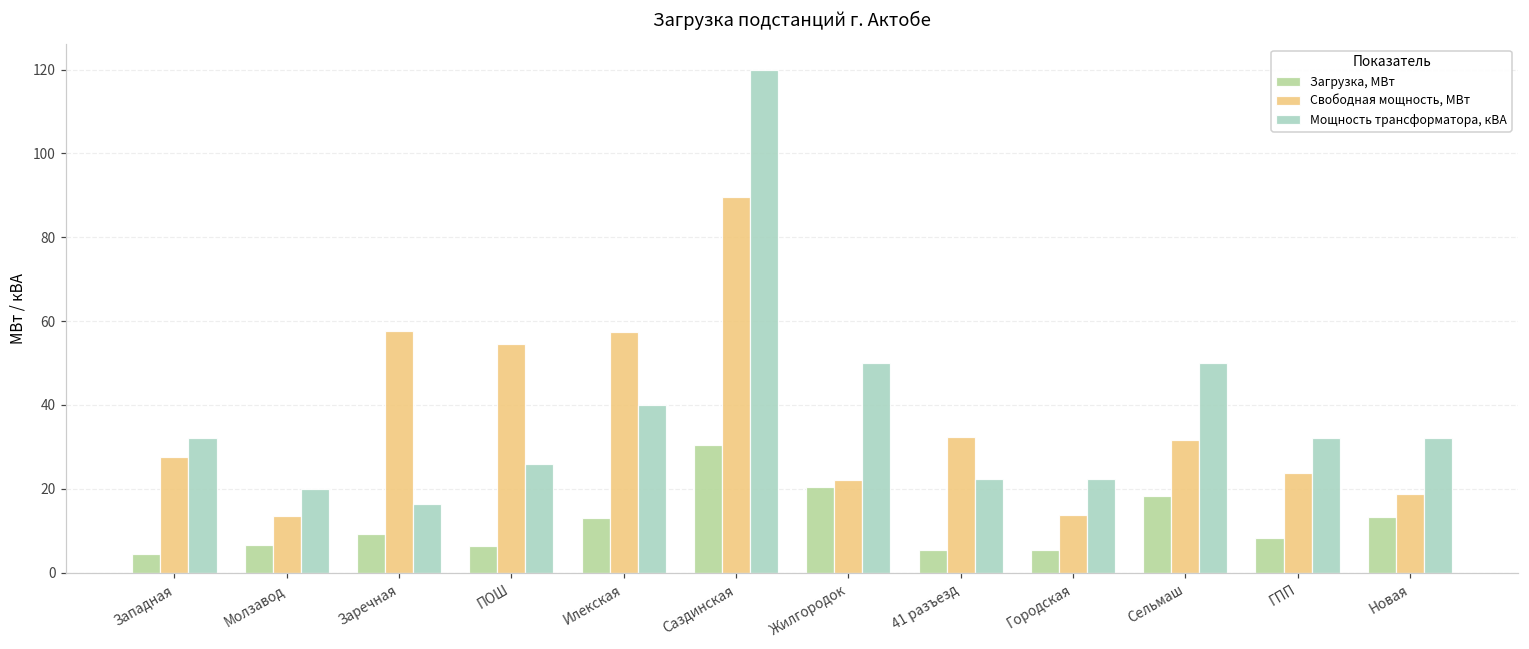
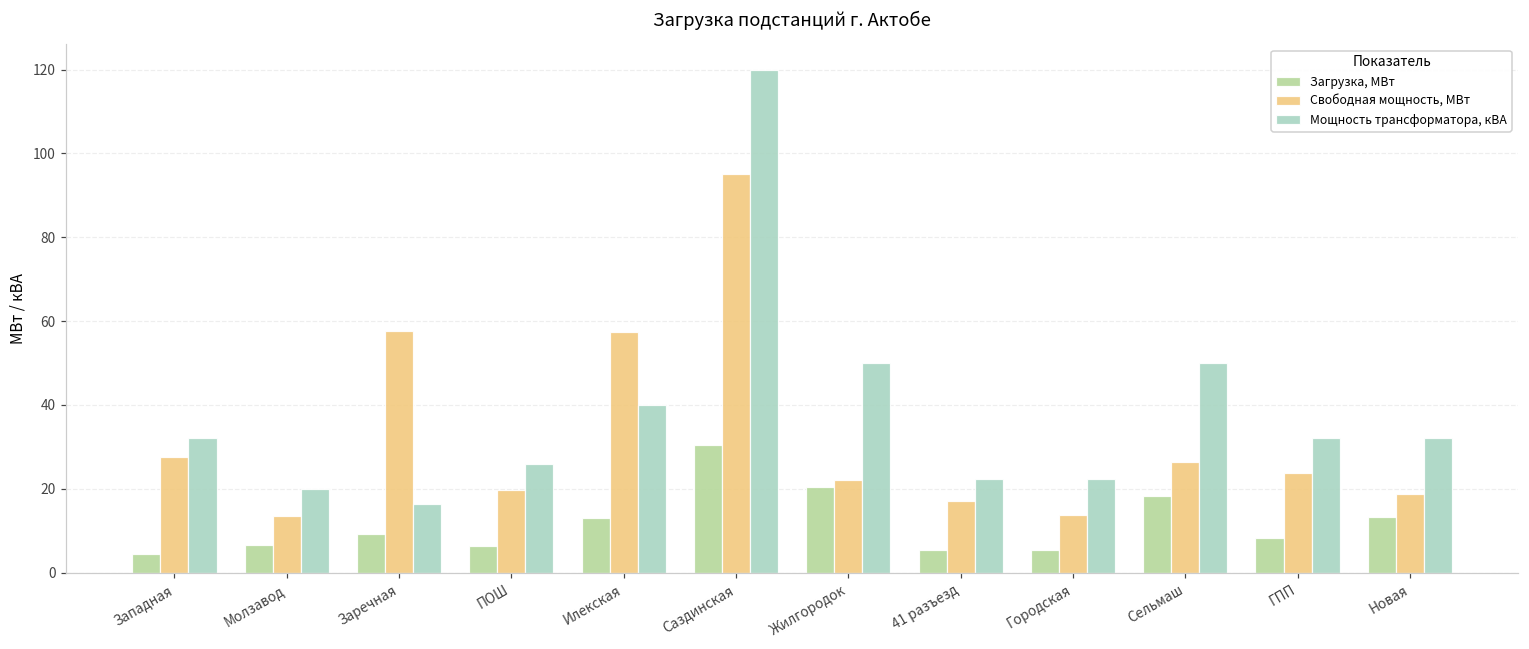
Свободная мощность, МВт, ПОШ: 55 -> 20
Свободная мощность, МВт, Саздинская: 90 -> 95
Свободная мощность, МВт, 41 разъезд: 32 -> 17
Свободная мощность, МВт, Сельмаш: 32 -> 26
